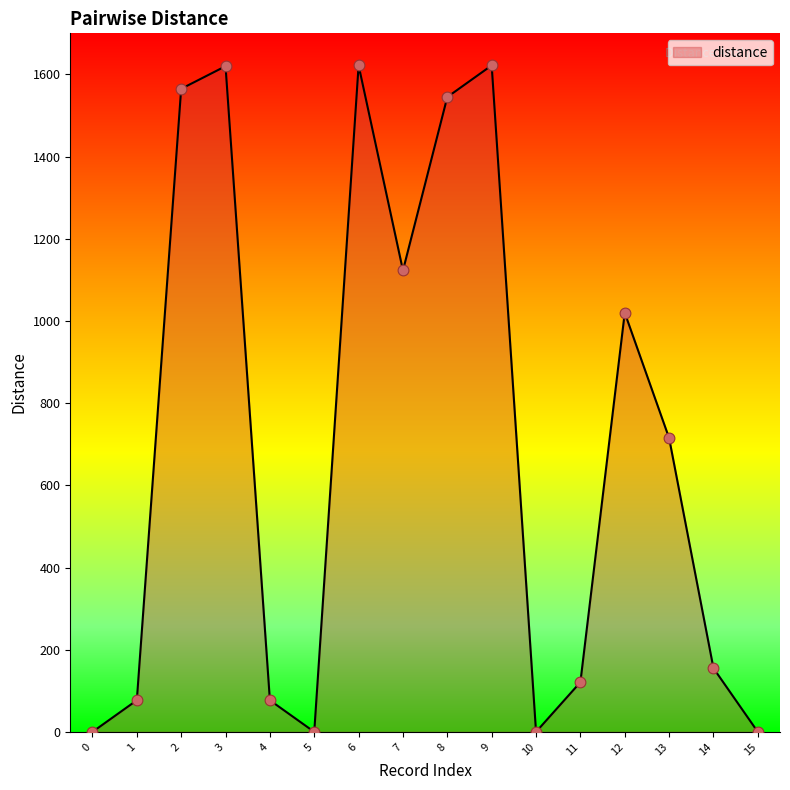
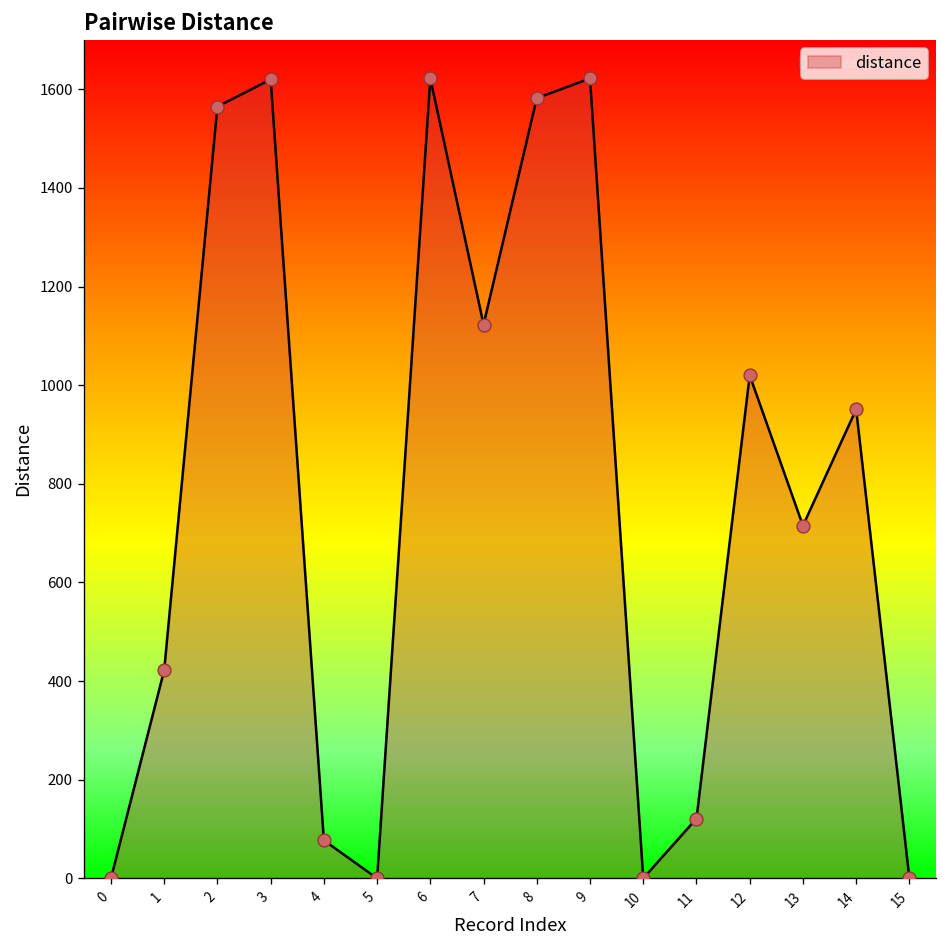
1: 80 -> 420
8: 1550 -> 1580
14: 160 -> 950
